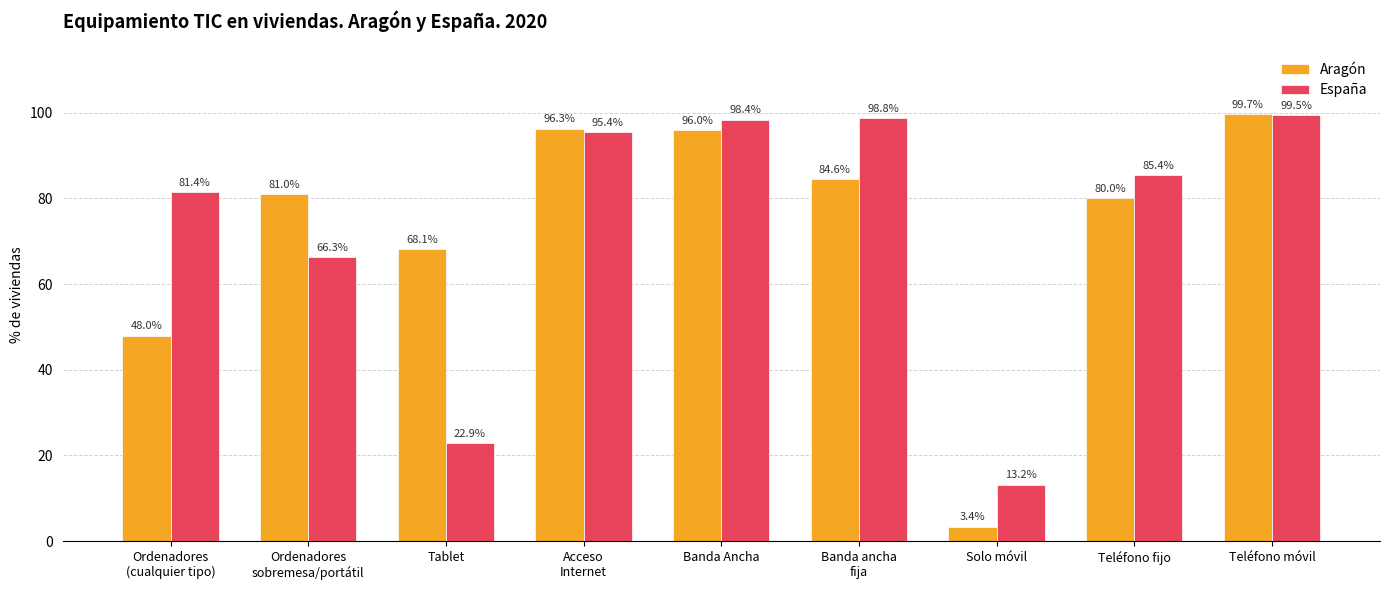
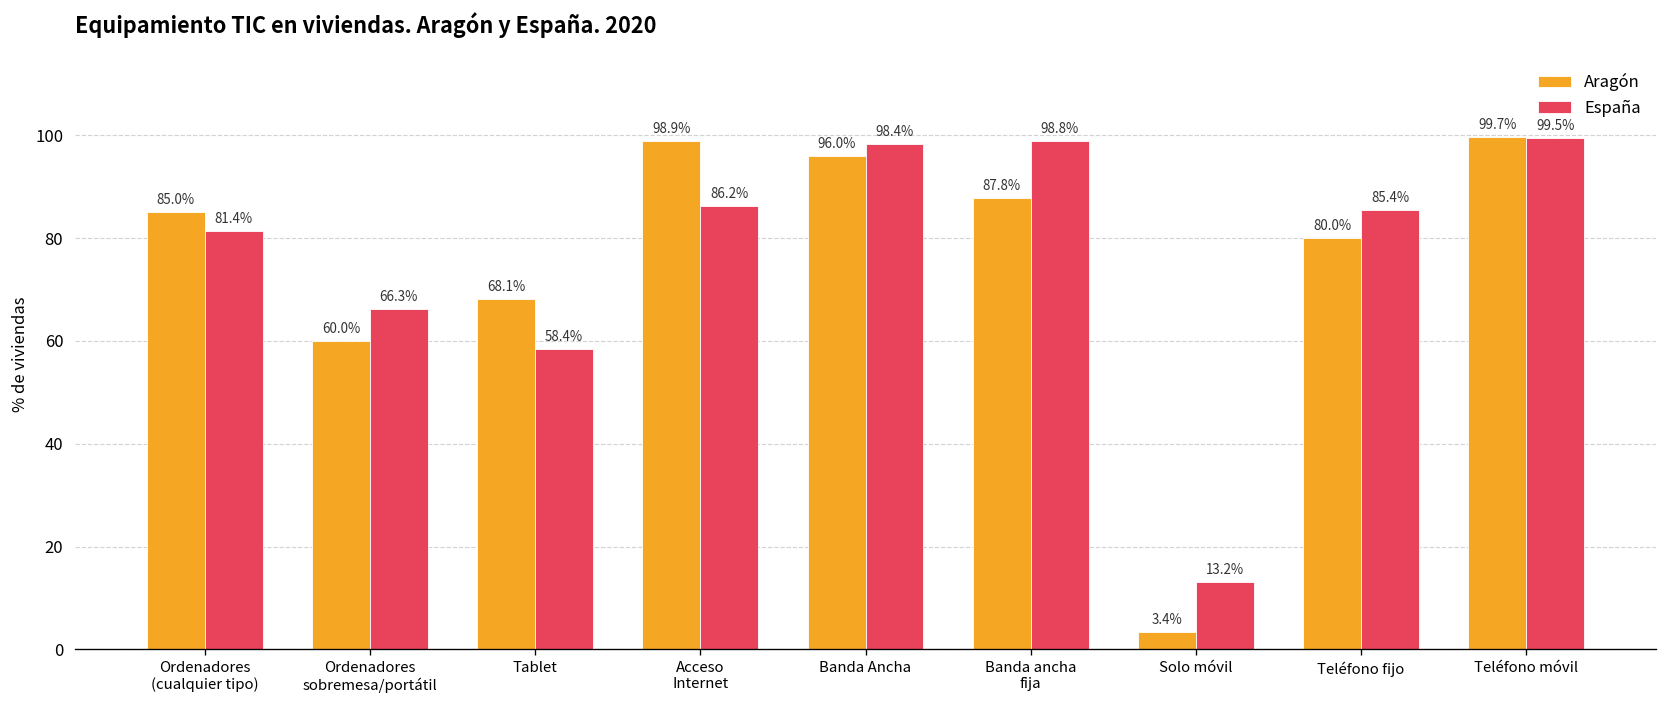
Aragón, Ordenadores (cualquier tipo): 48.0% -> 85.0%
Aragón, Ordenadores sobremesa/portátil: 81.0% -> 60.0%
España, Tablet: 22.9% -> 58.4%
Aragón, Acceso Internet: 96.3% -> 98.9%
España, Acceso Internet: 95.4% -> 86.2%
Aragón, Banda ancha fija: 84.6% -> 87.8%
